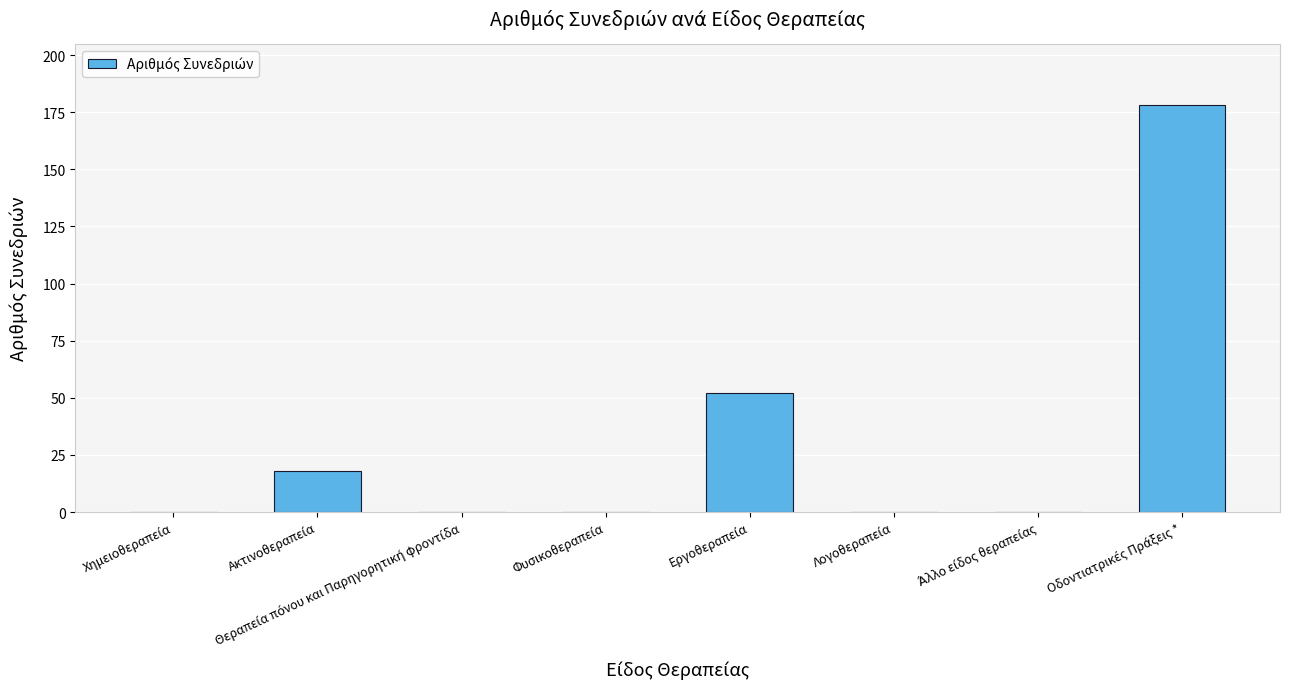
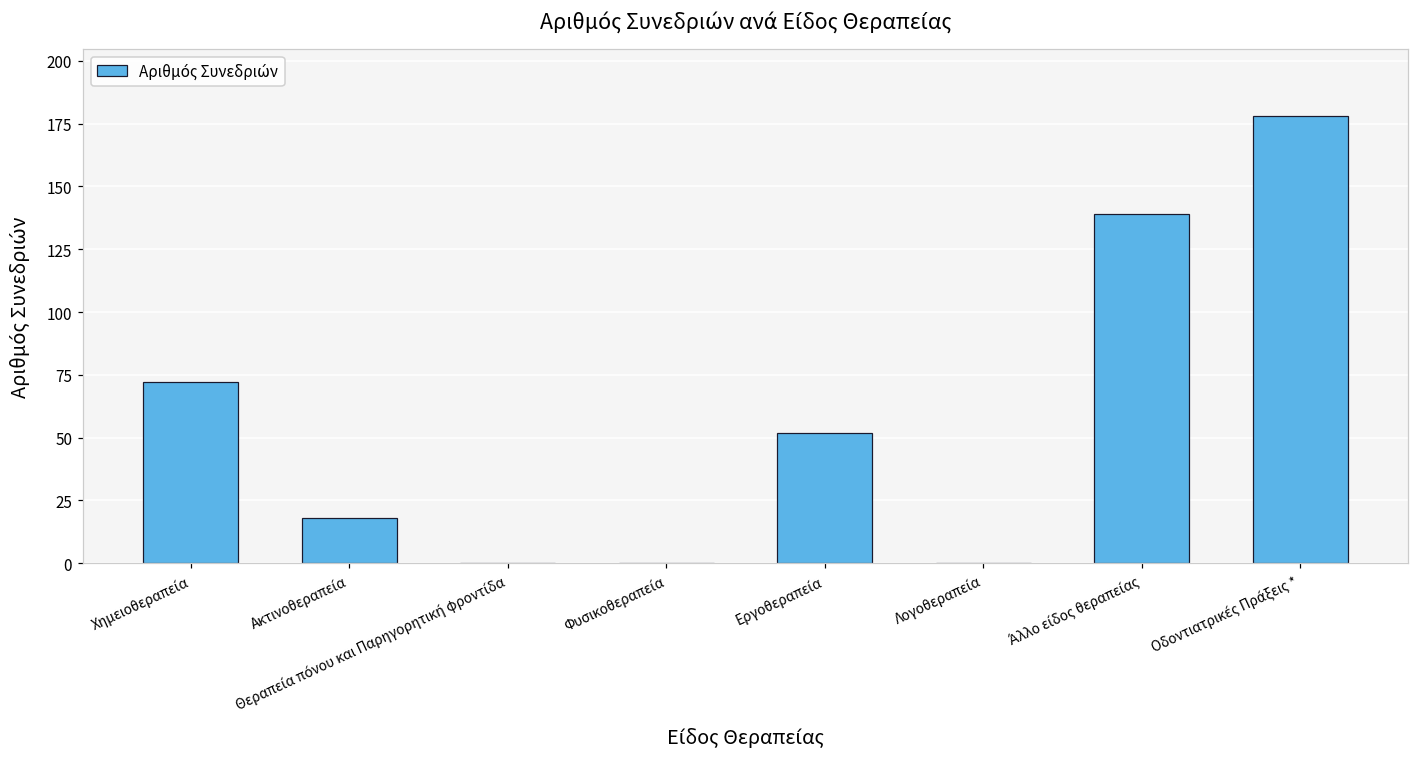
Χημειοθεραπεία: 0 -> 72
Άλλο είδος θεραπείας: 0 -> 139
